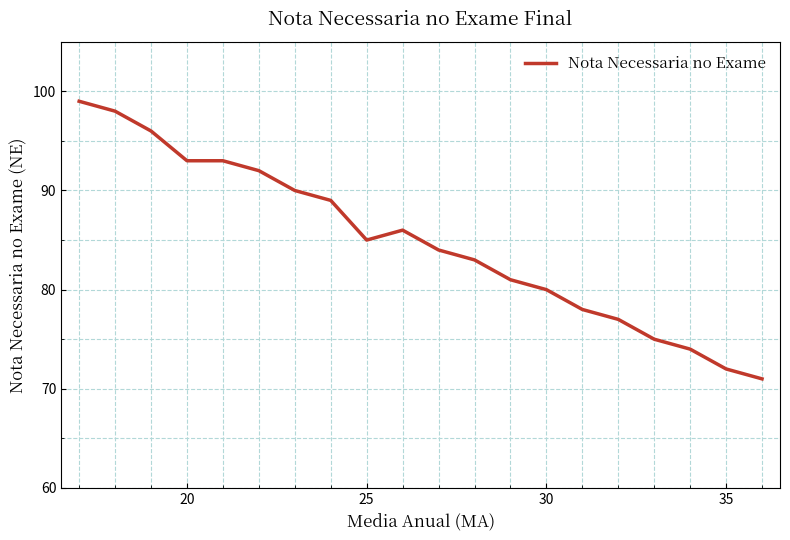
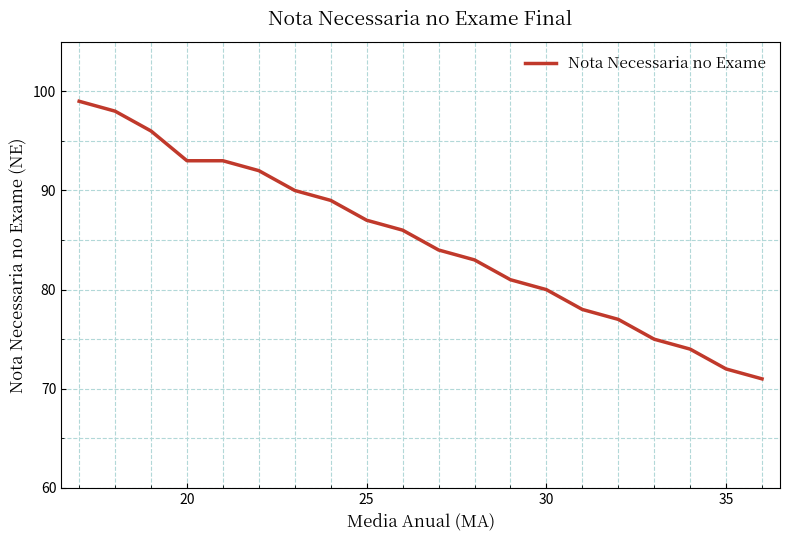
25: 85 -> 87
